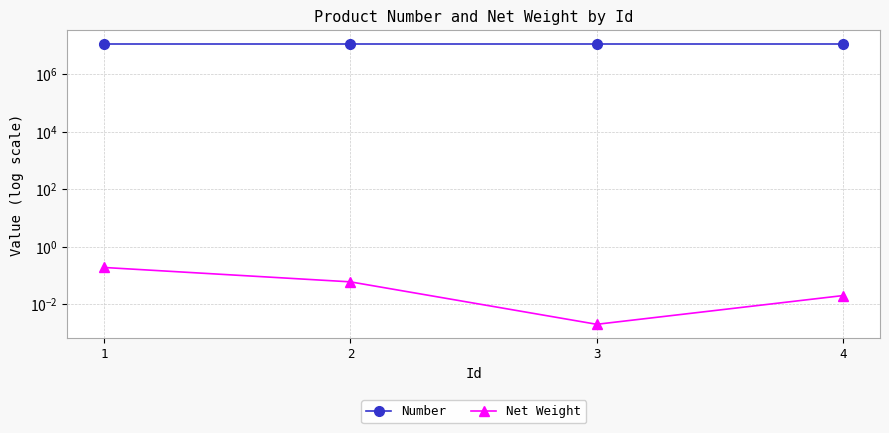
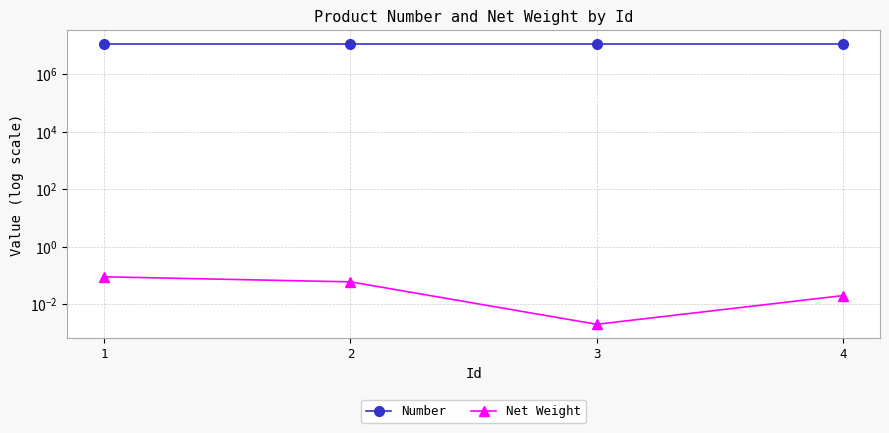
Net Weight, 1: 0.2 -> 0.09
